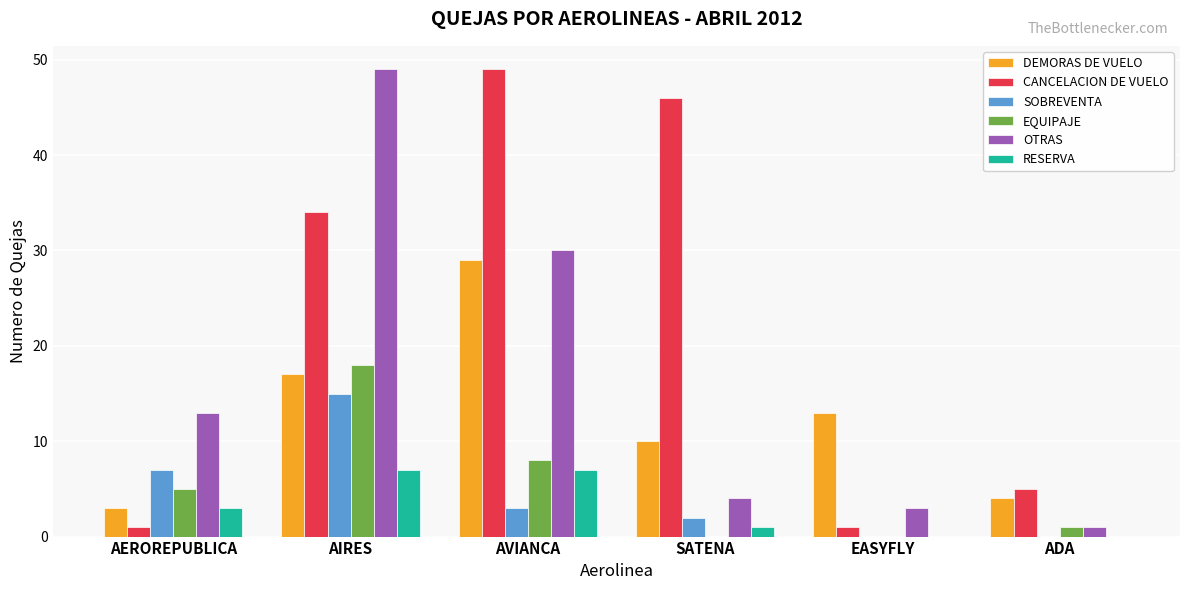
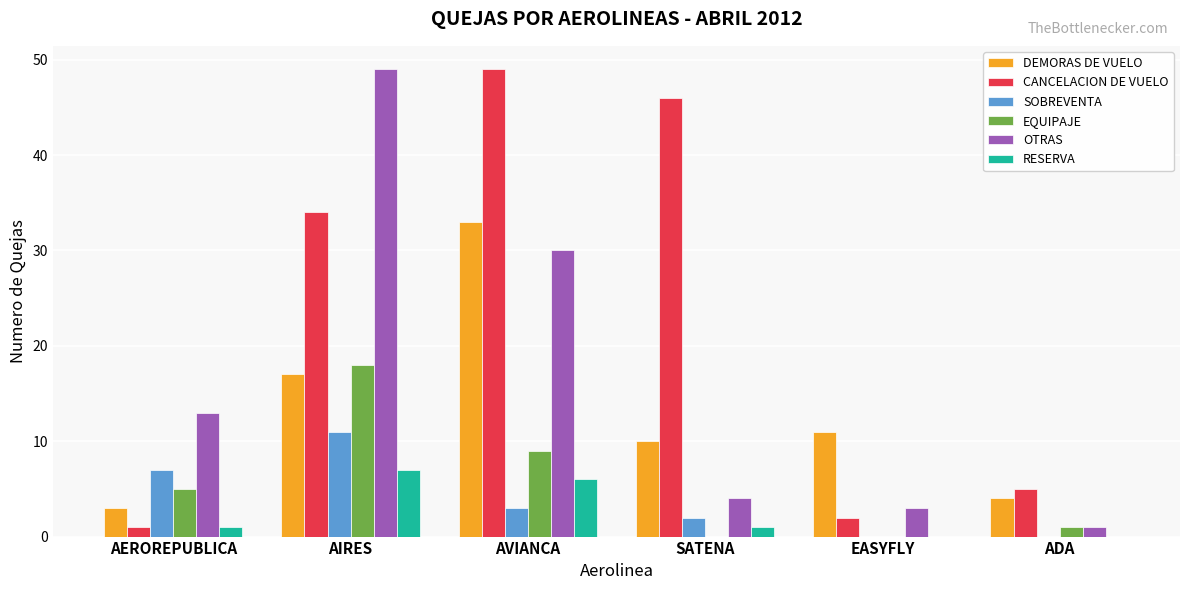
RESERVA, AEROREPUBLICA: 3 -> 1
SOBREVENTA, AIRES: 15 -> 11
DEMORAS DE VUELO, AVIANCA: 29 -> 33
EQUIPAJE, AVIANCA: 8 -> 9
RESERVA, AVIANCA: 7 -> 6
DEMORAS DE VUELO, EASYFLY: 13 -> 11
CANCELACION DE VUELO, EASYFLY: 1 -> 2
